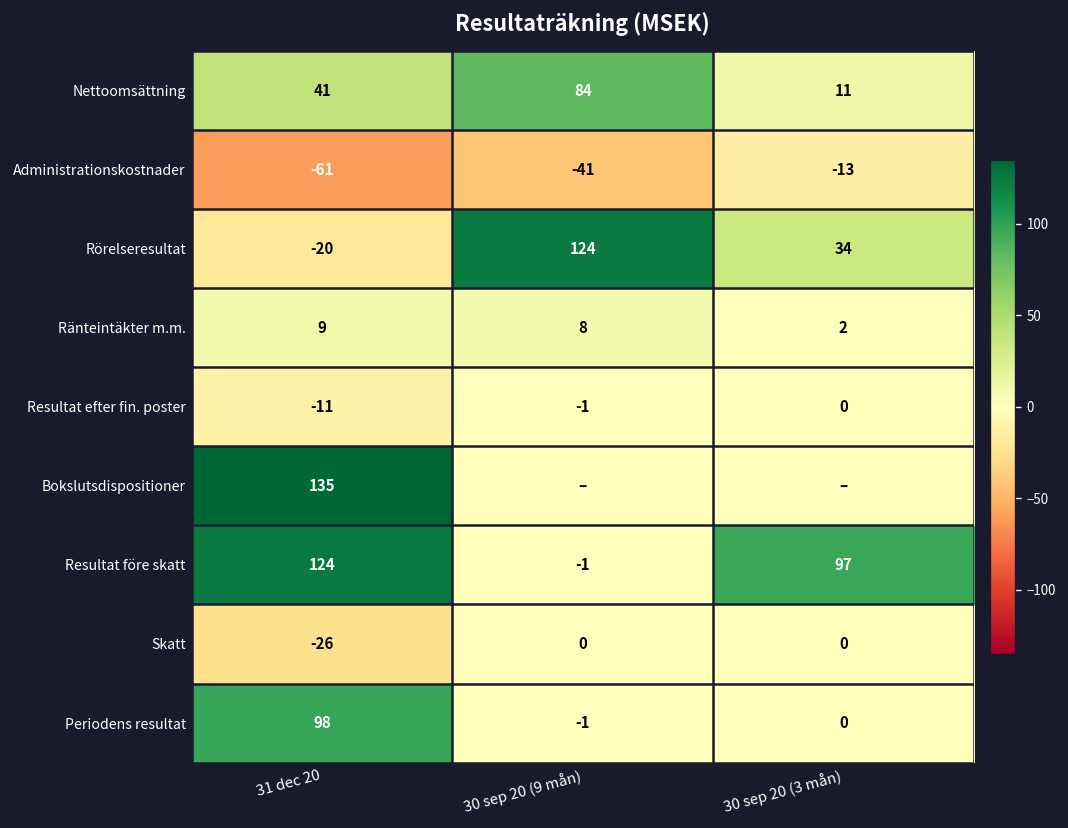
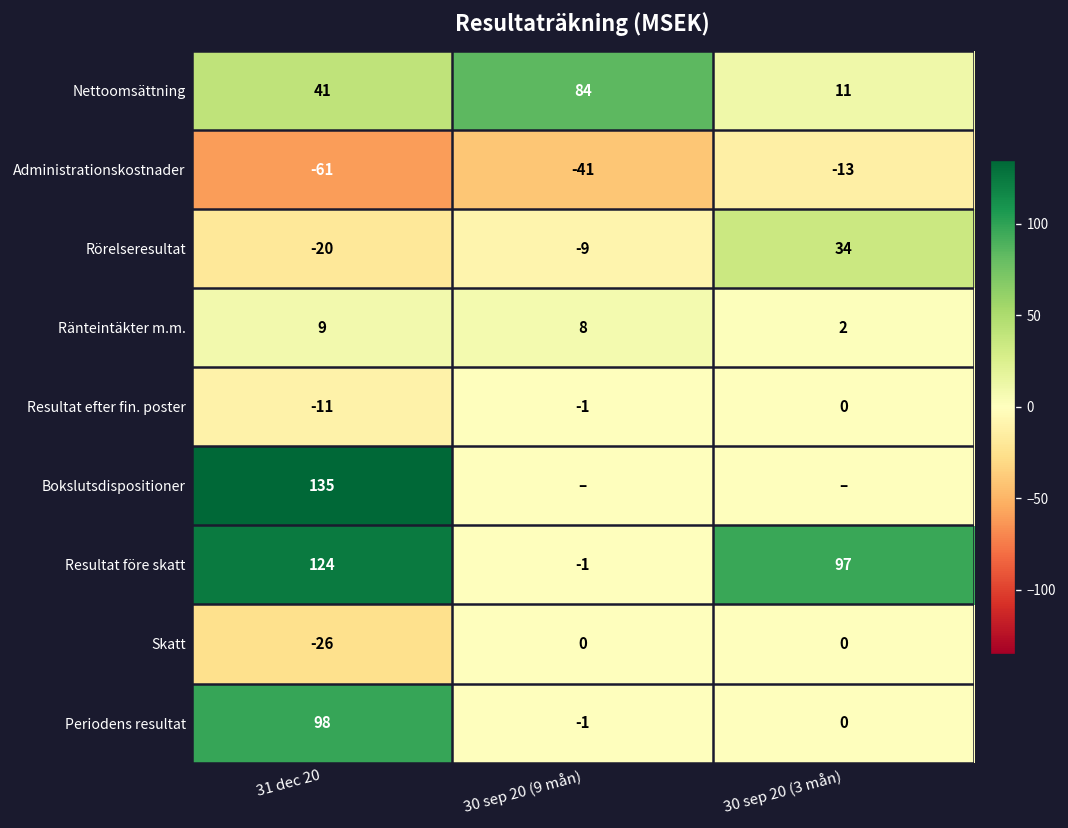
Rörelseresultat, 30 sep 20 (9 mån): 124 -> -9
